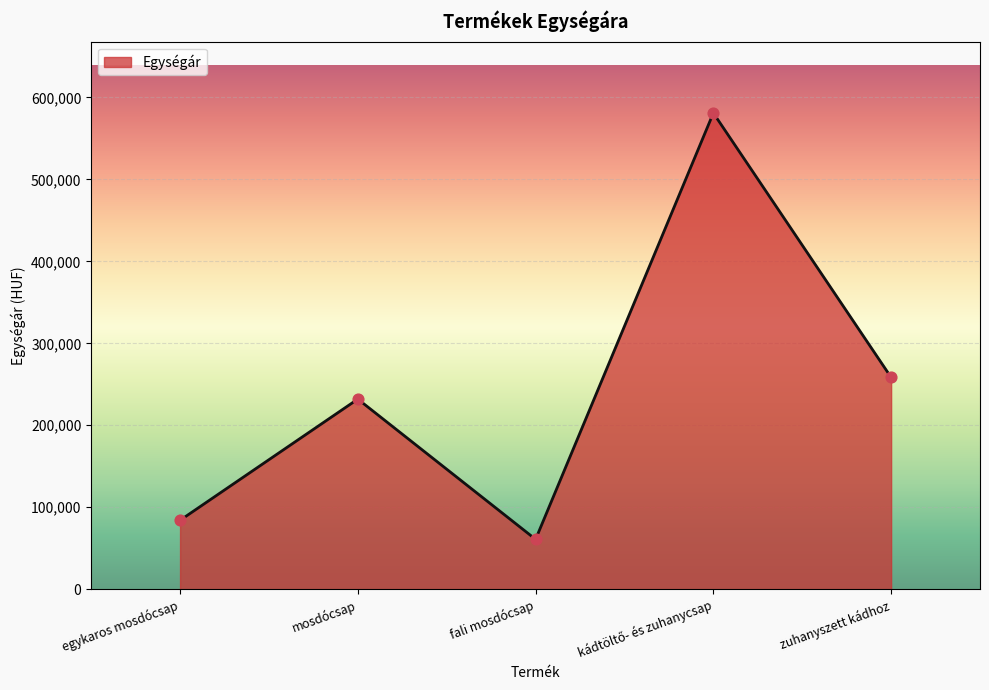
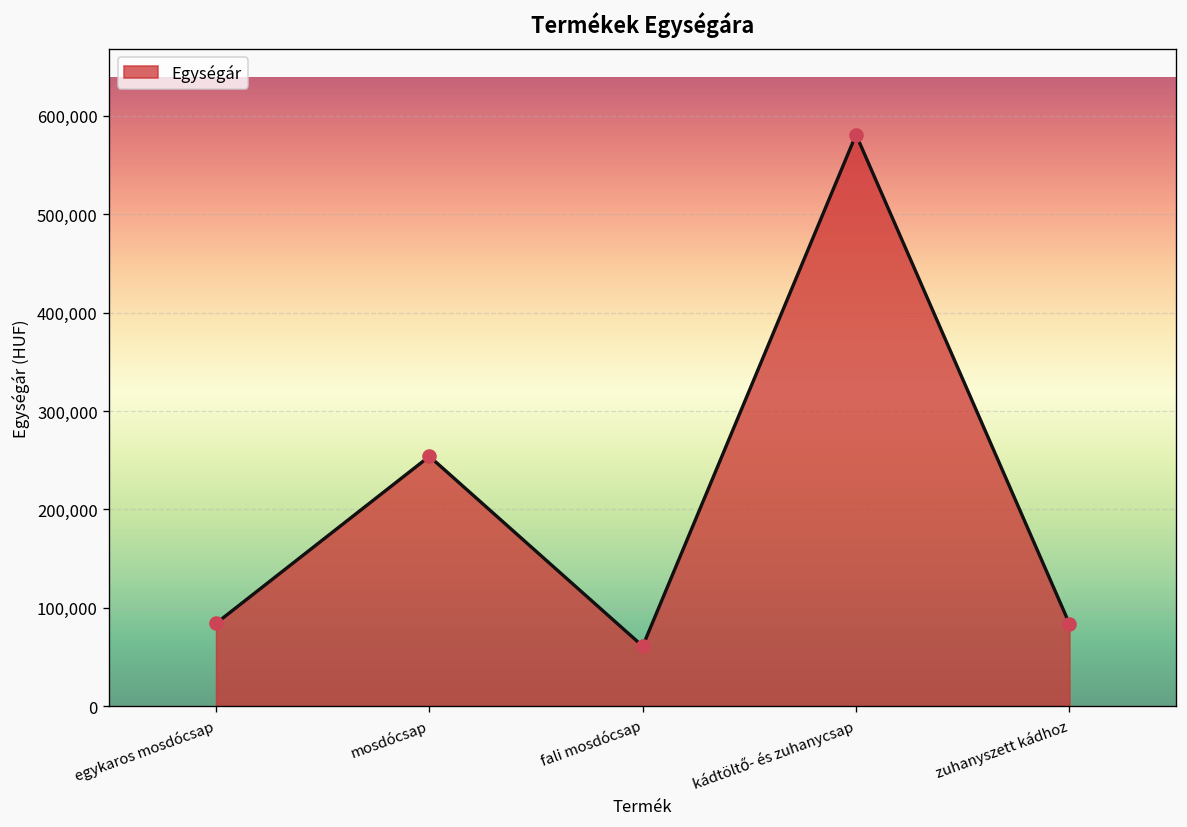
mosdócsap: 230,000 -> 250,000
zuhanyszett kádhoz: 260,000 -> 80,000
